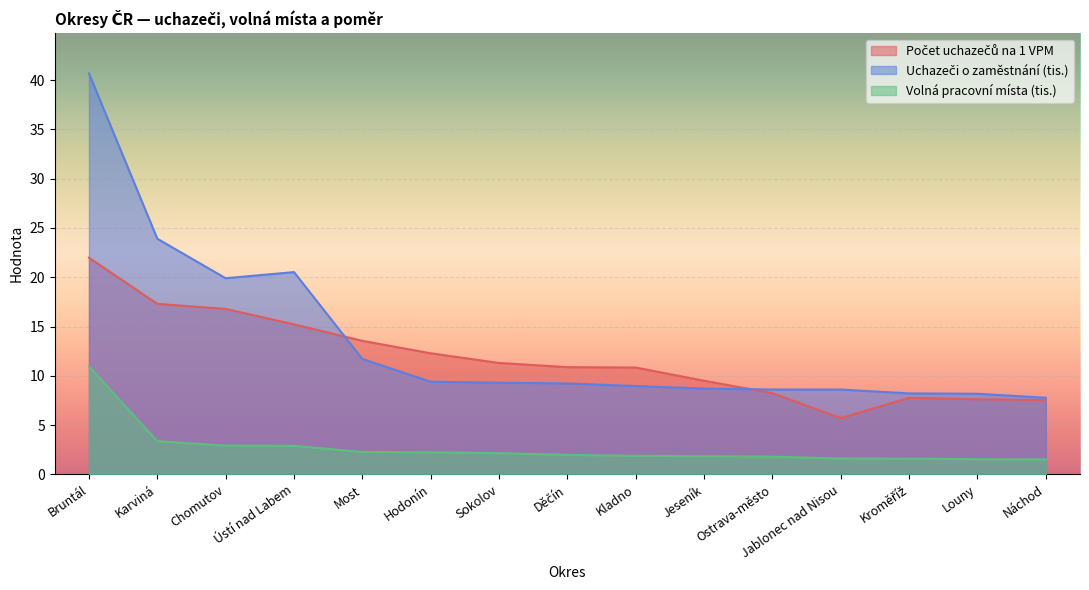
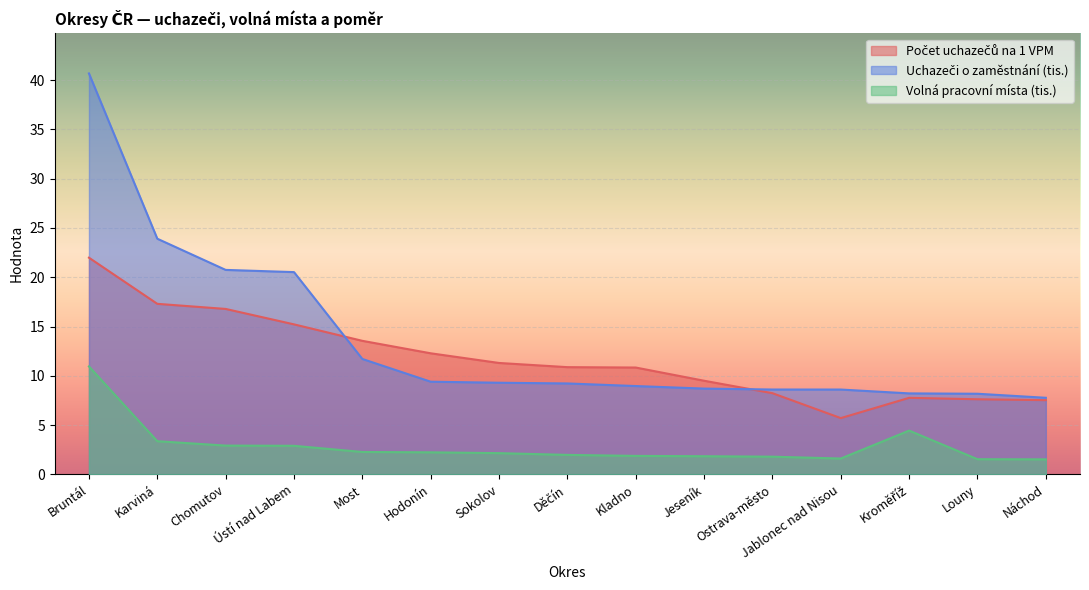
Uchazeči o zaměstnání (tis.), Chomutov: 20 -> 21
Volná pracovní místa (tis.), Kroměříž: 2 -> 4
